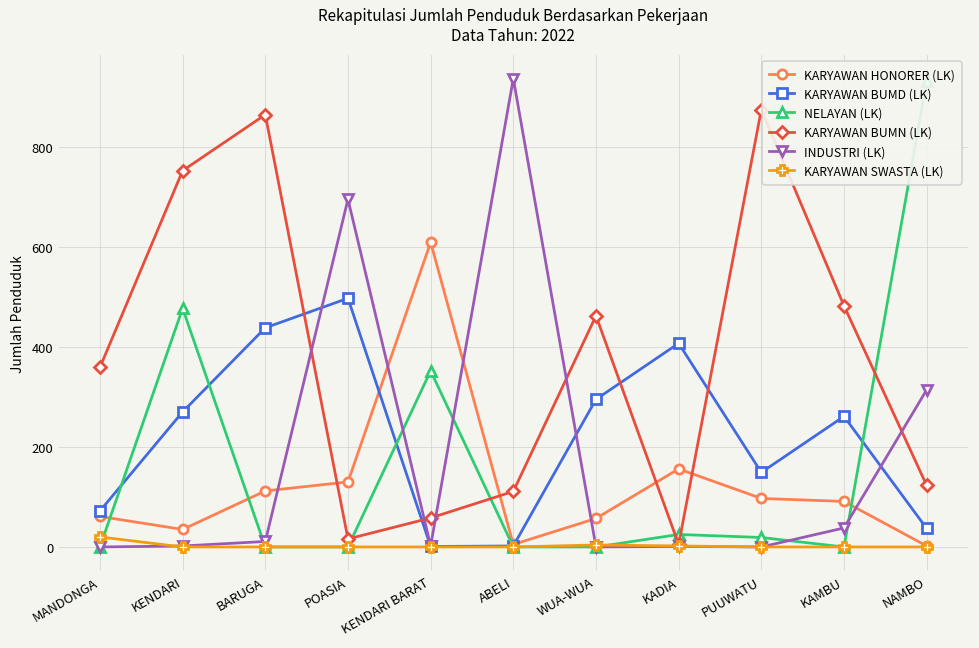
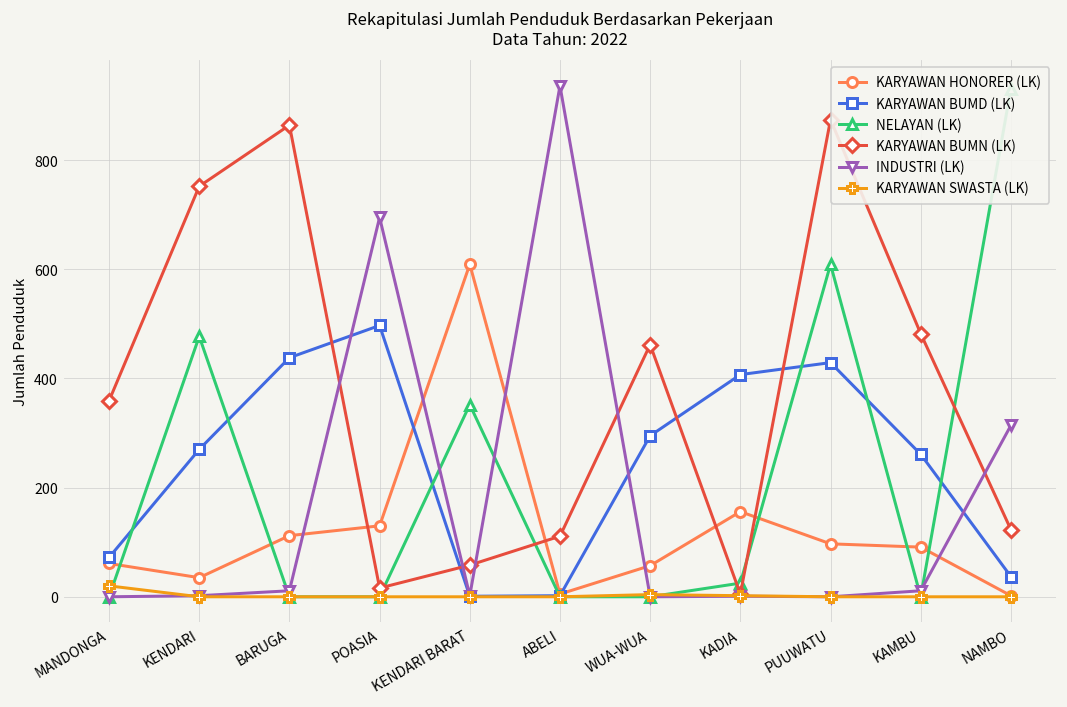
KARYAWAN BUMD (LK), PUUWATU: 150 -> 430
NELAYAN (LK), PUUWATU: 20 -> 610
INDUSTRI (LK), KAMBU: 40 -> 10
